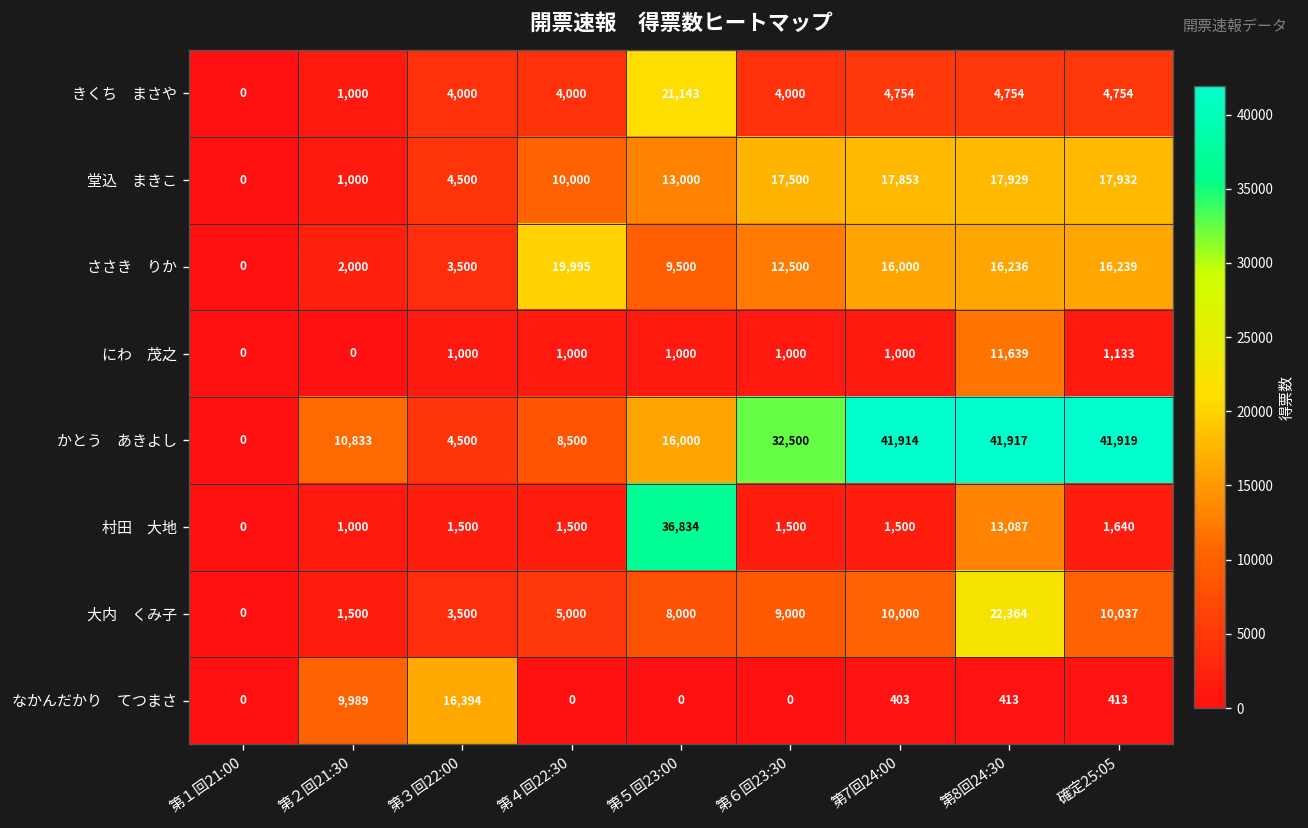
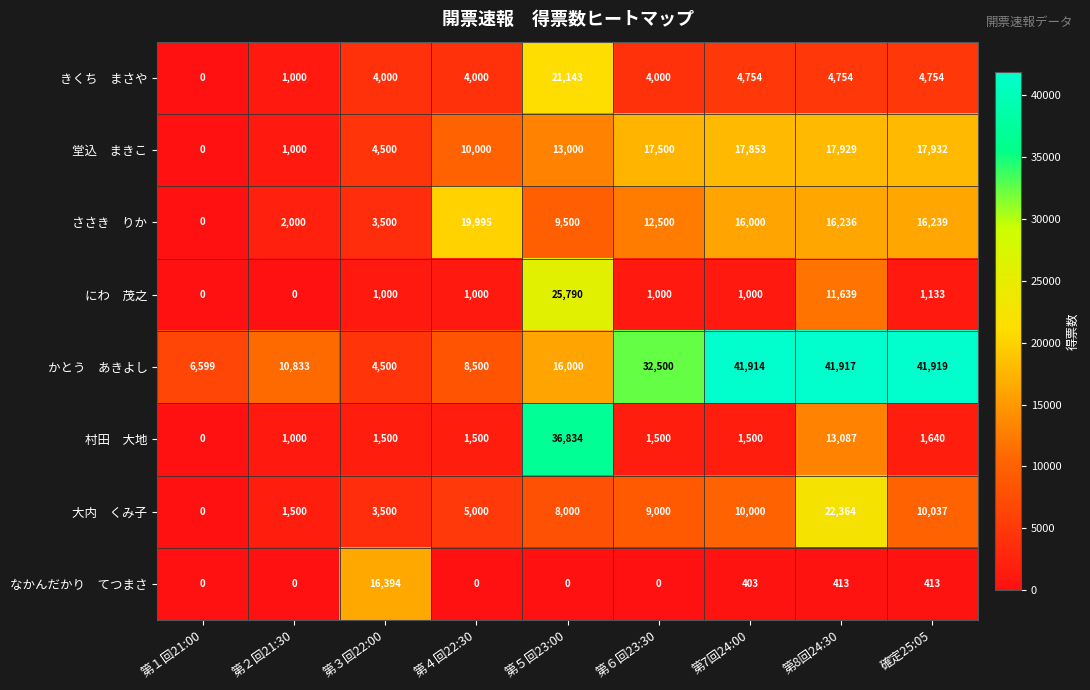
にわ 茂之, 第５回23:00: 1,000 -> 25,790
かとう あきよし, 第１回21:00: 0 -> 6,599
なかんだかり てつまさ, 第２回21:30: 9,989 -> 0
